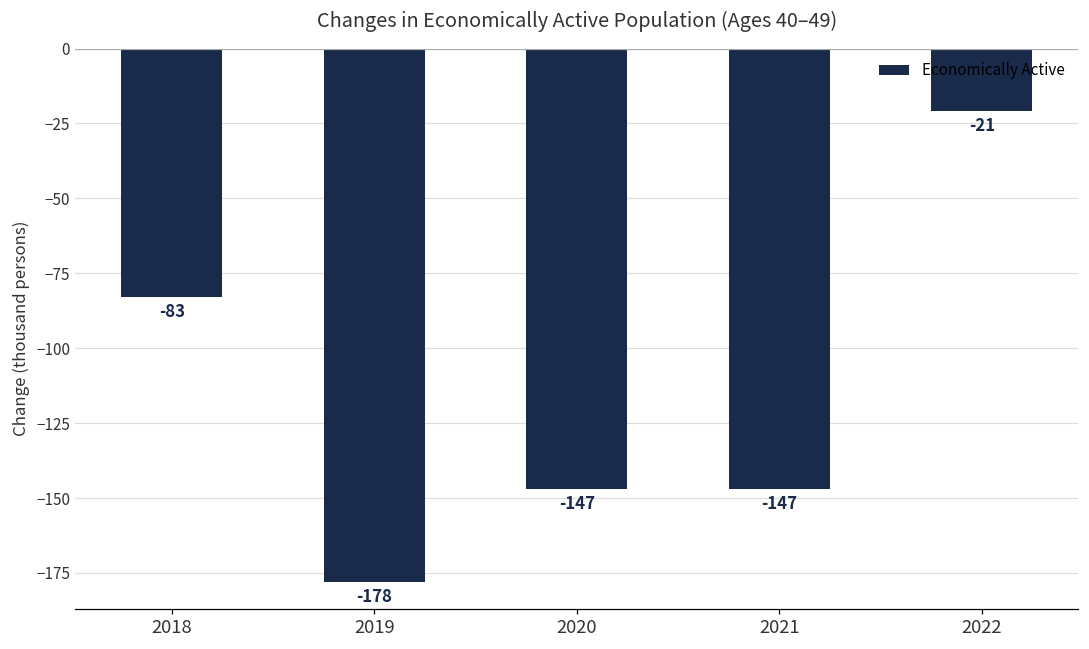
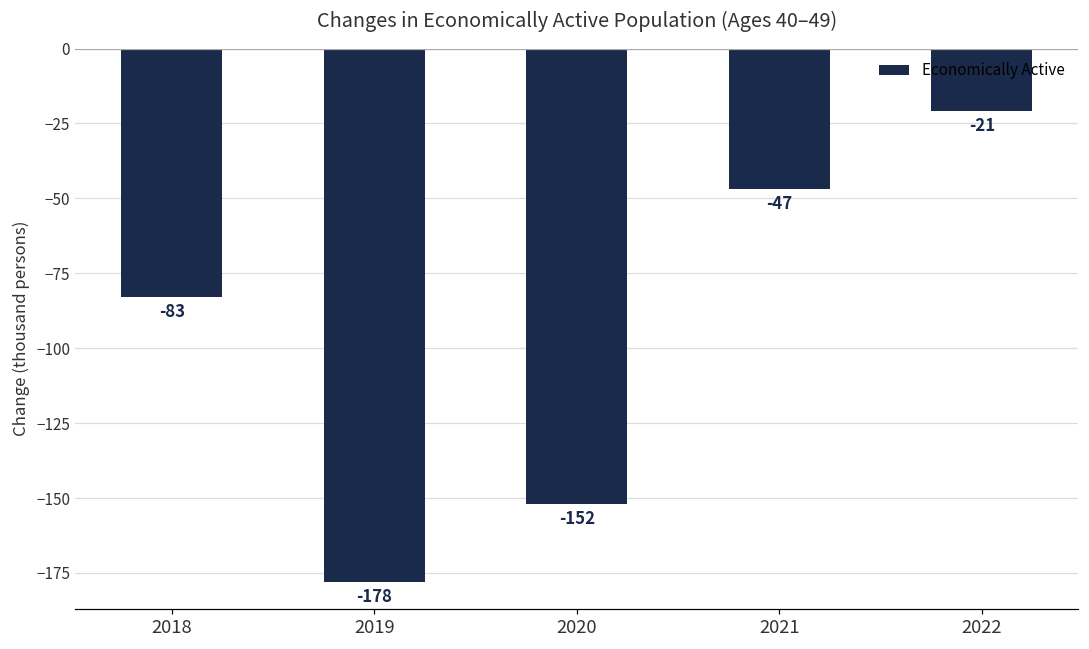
2020: -147 -> -152
2021: -147 -> -47
